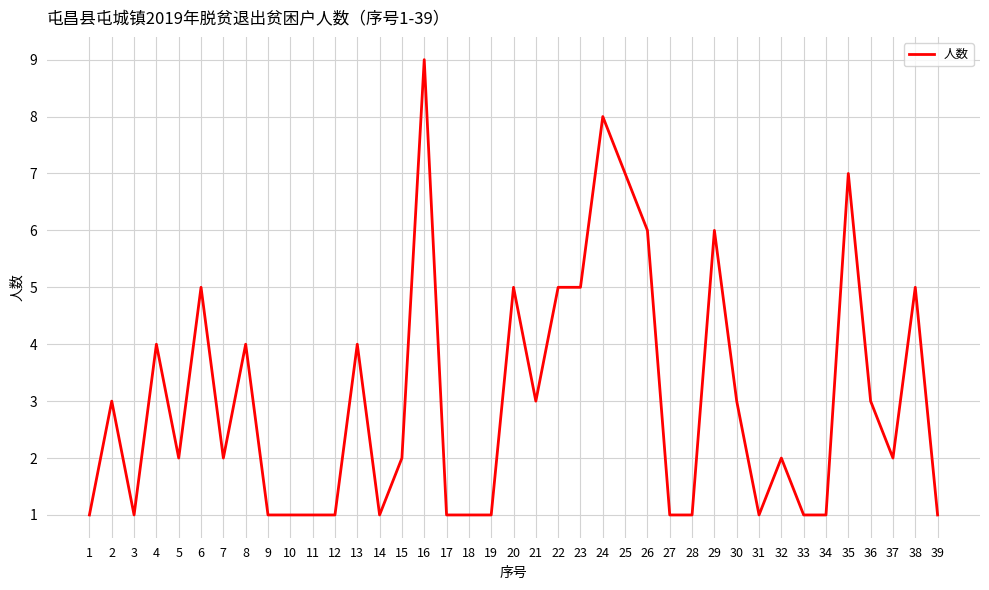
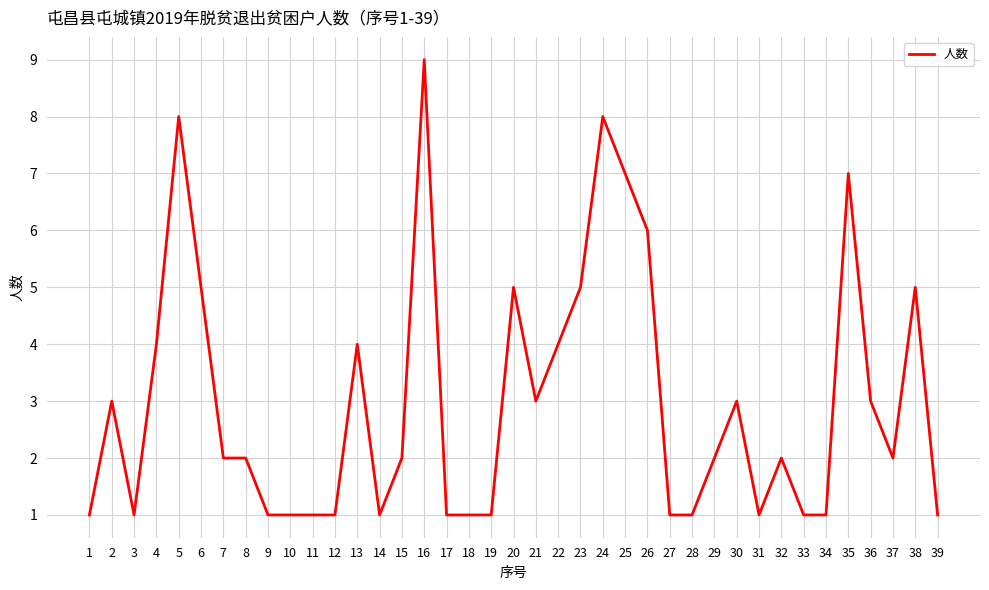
5: 2 -> 8
8: 4 -> 2
22: 5 -> 4
29: 6 -> 2
